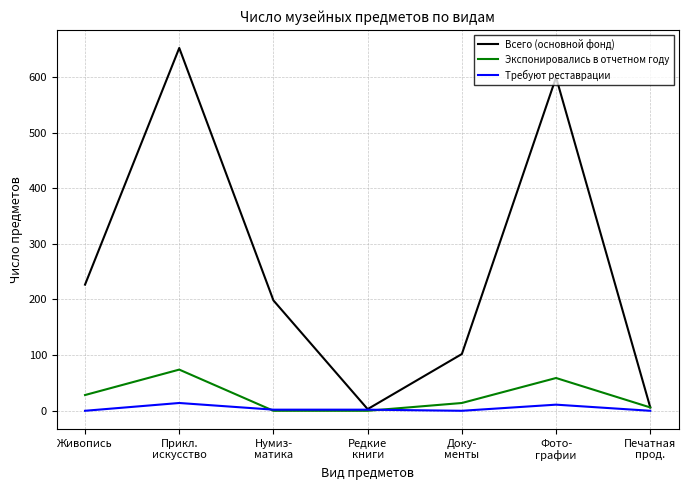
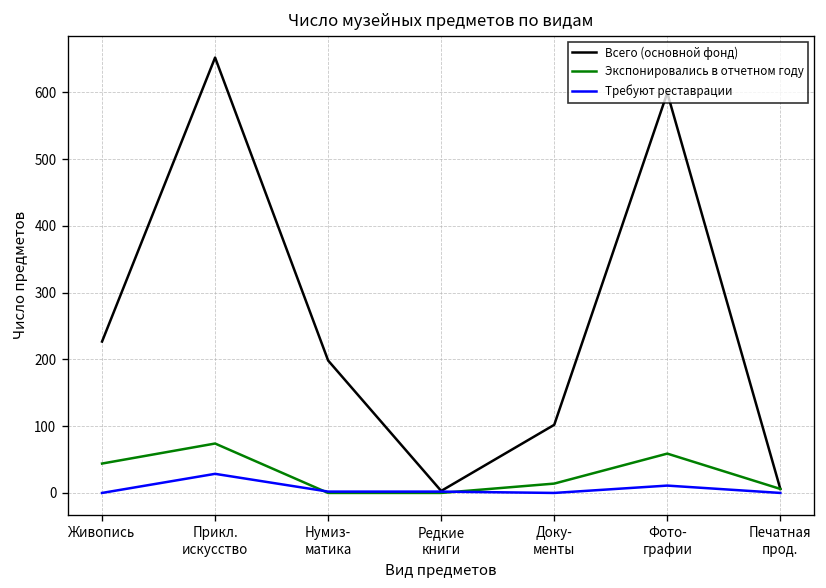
Экспонировались в отчетном году, Живопись: 30 -> 40
Требуют реставрации, Прикл. искусство: 10 -> 30
